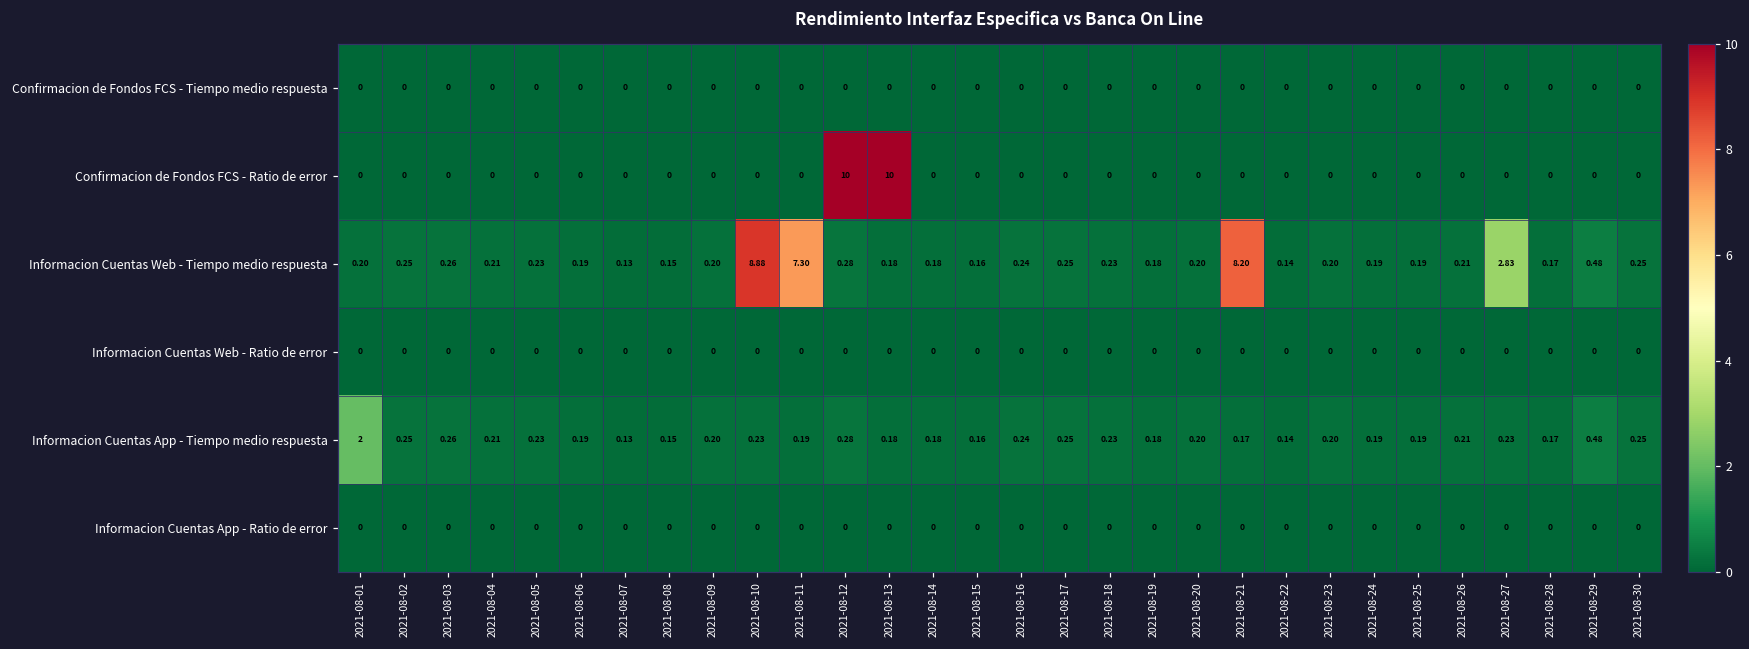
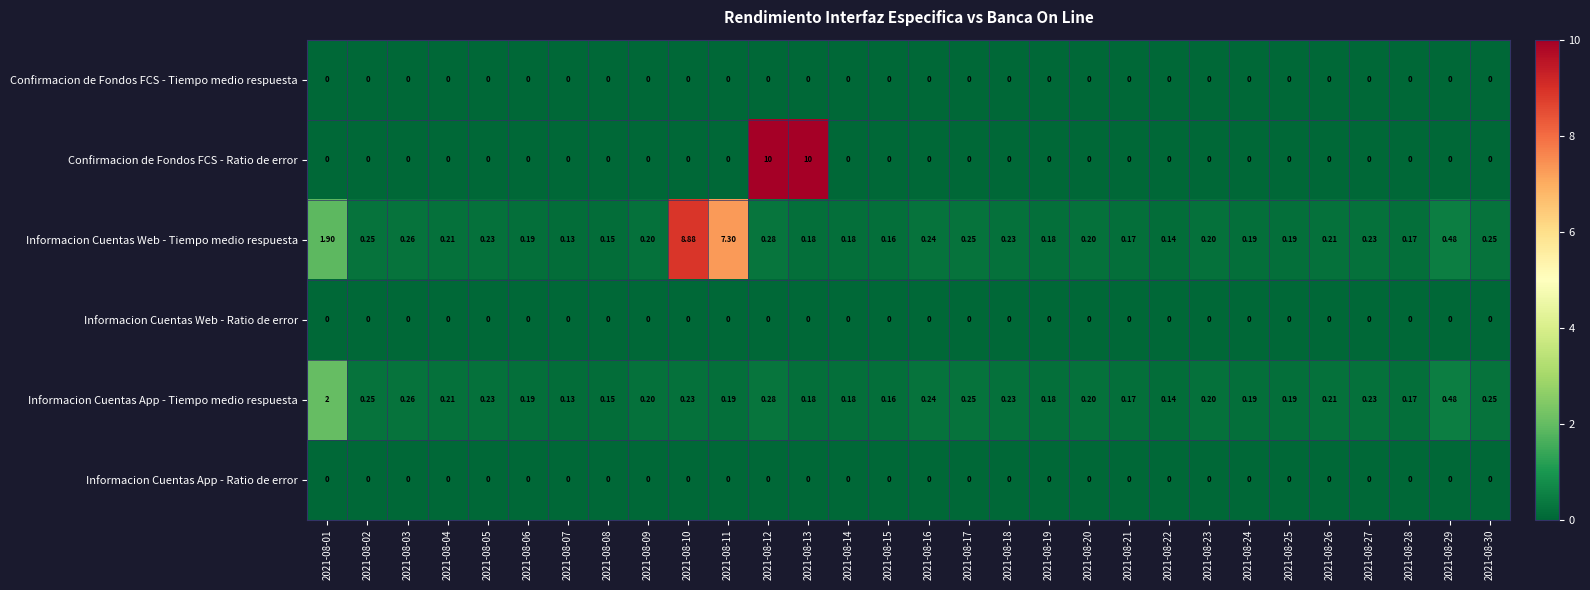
Informacion Cuentas Web - Tiempo medio respuesta, 2021-08-01: 0.20 -> 1.90
Informacion Cuentas Web - Tiempo medio respuesta, 2021-08-21: 8.20 -> 0.17
Informacion Cuentas Web - Tiempo medio respuesta, 2021-08-27: 2.83 -> 0.23
